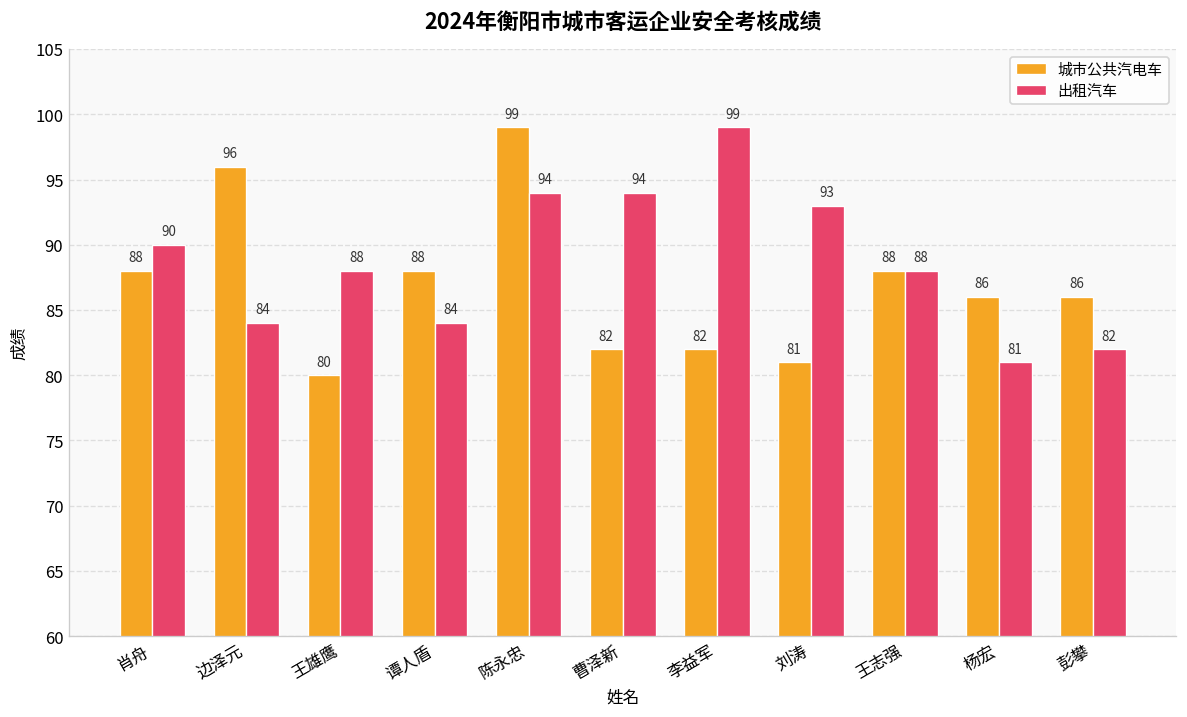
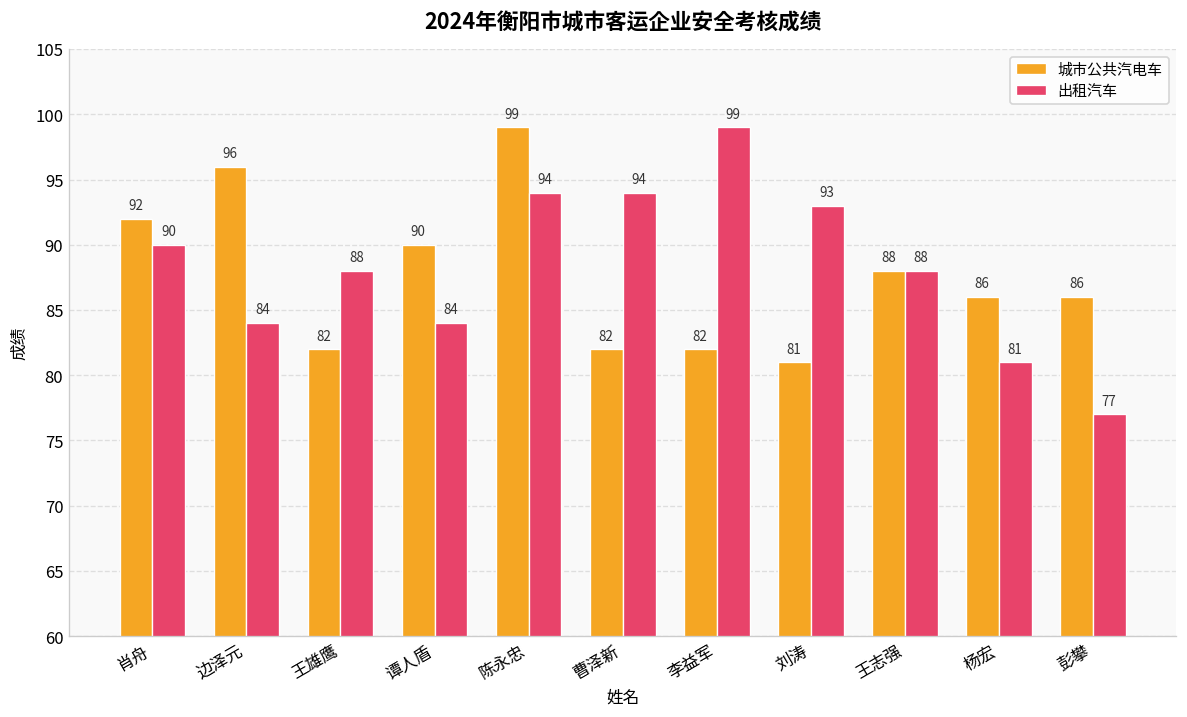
城市公共汽电车, 肖舟: 88 -> 92
城市公共汽电车, 王雄鹰: 80 -> 82
城市公共汽电车, 谭人盾: 88 -> 90
出租汽车, 彭攀: 82 -> 77
